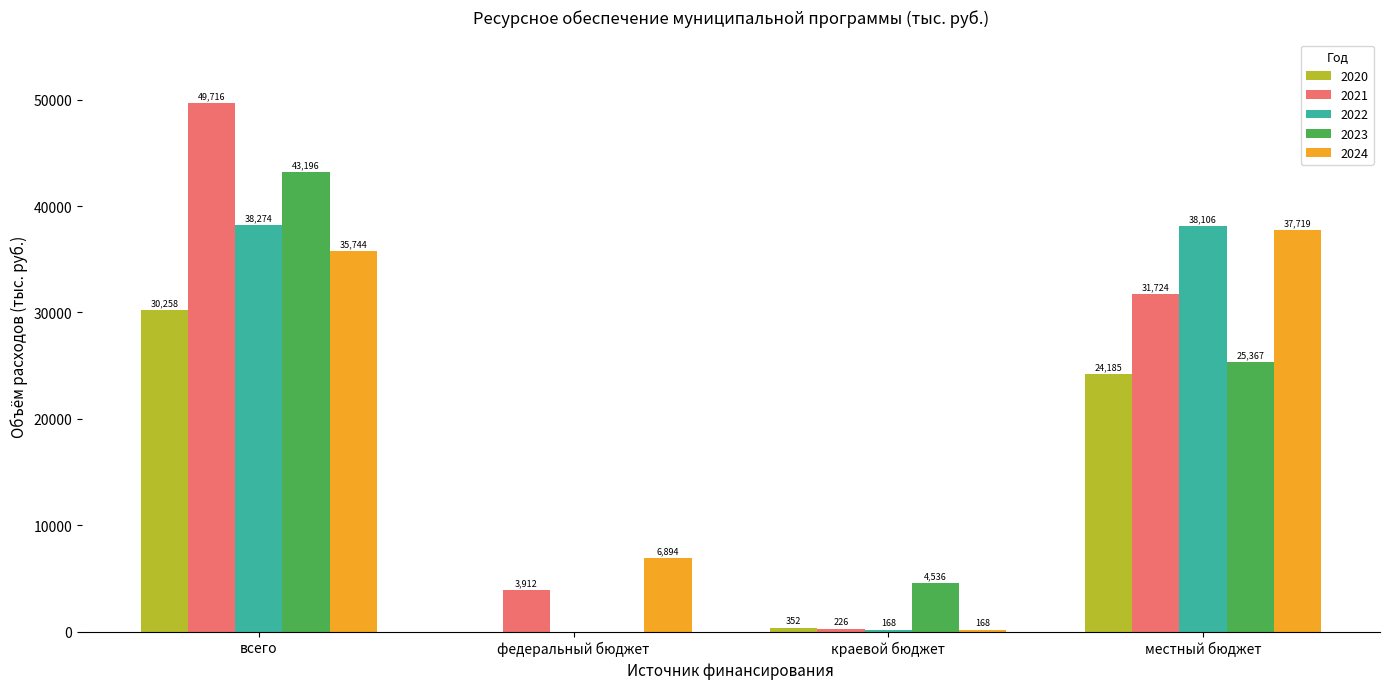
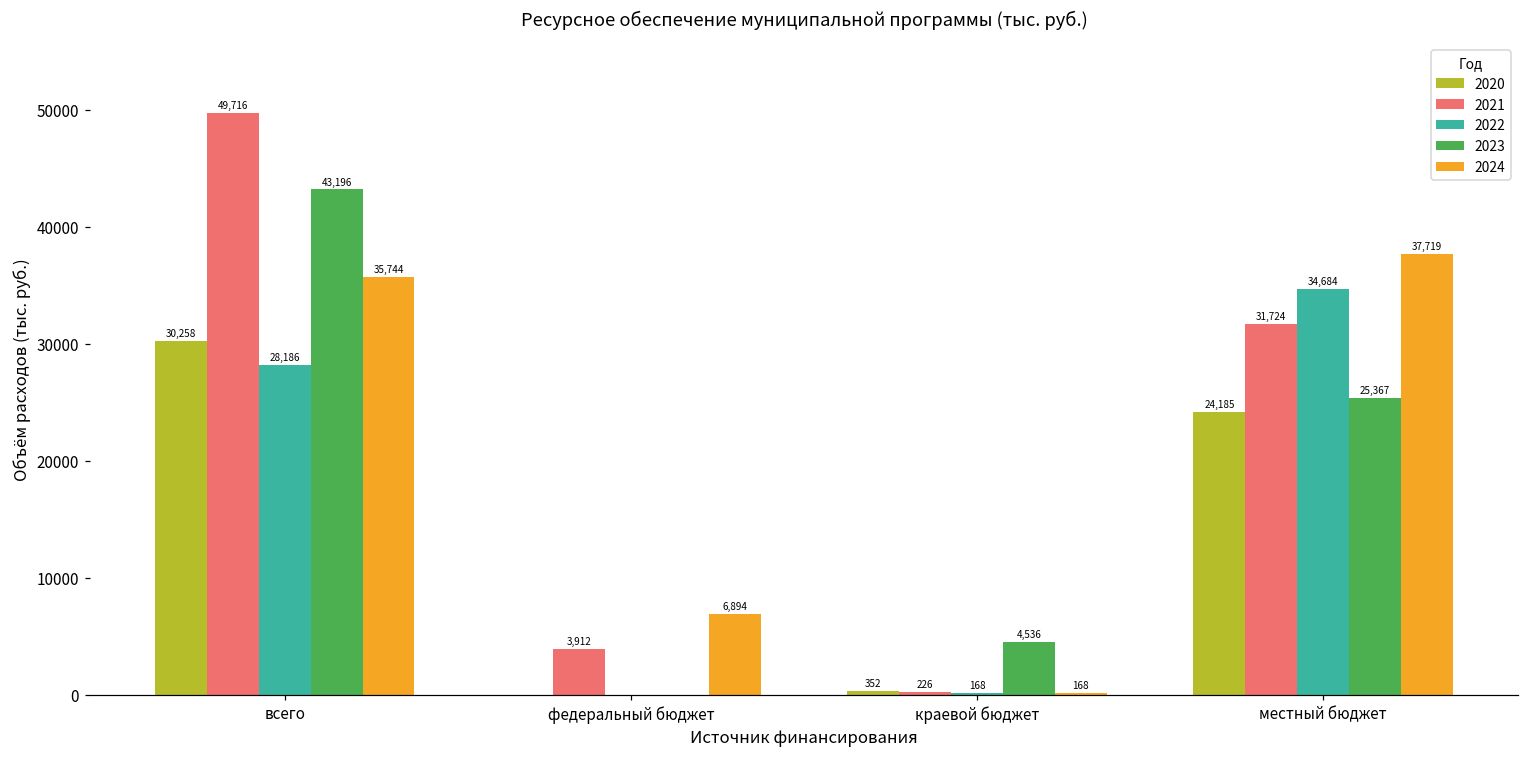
2022, всего: 38,274 -> 28,186
2022, местный бюджет: 38,106 -> 34,684
